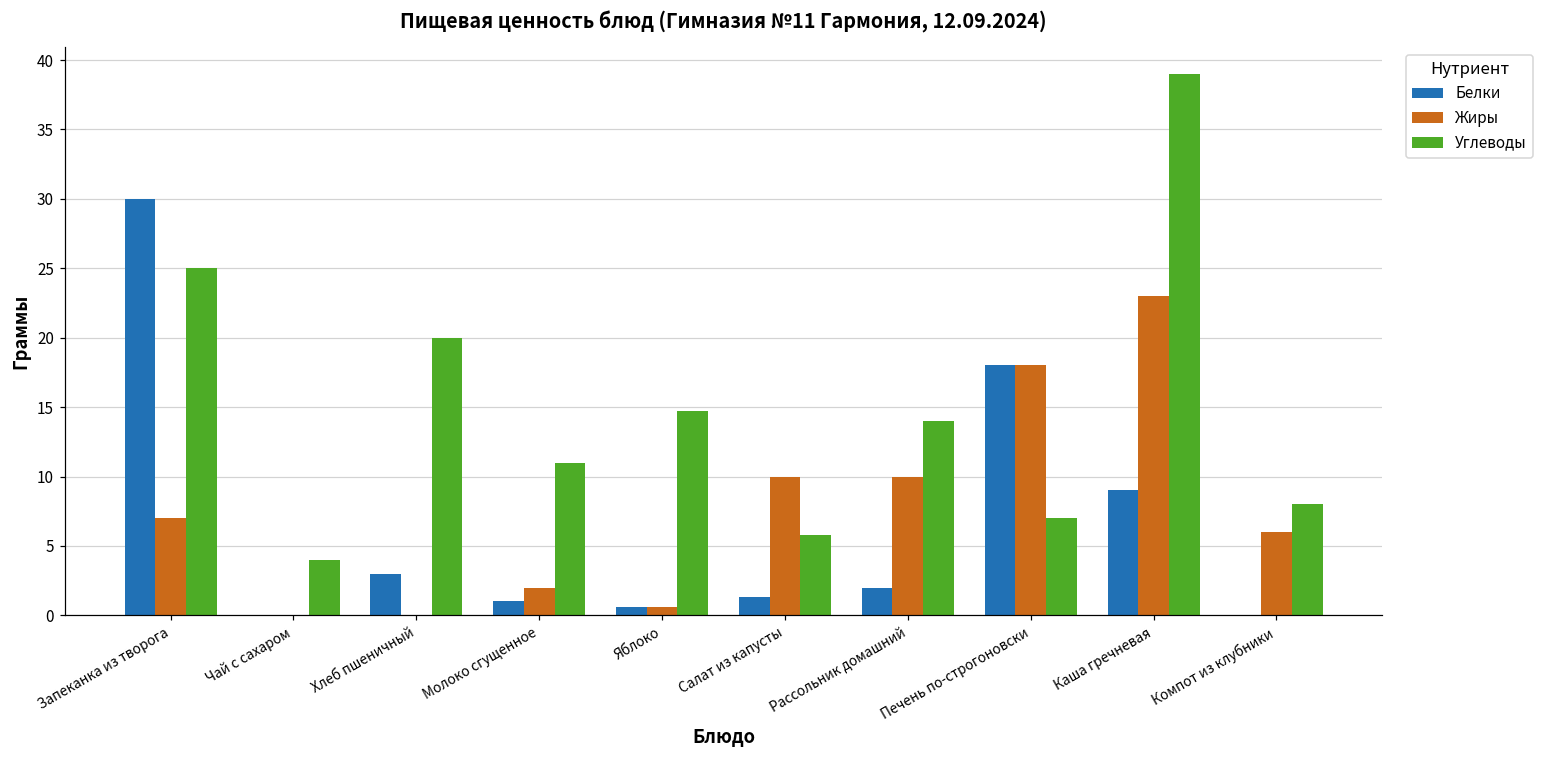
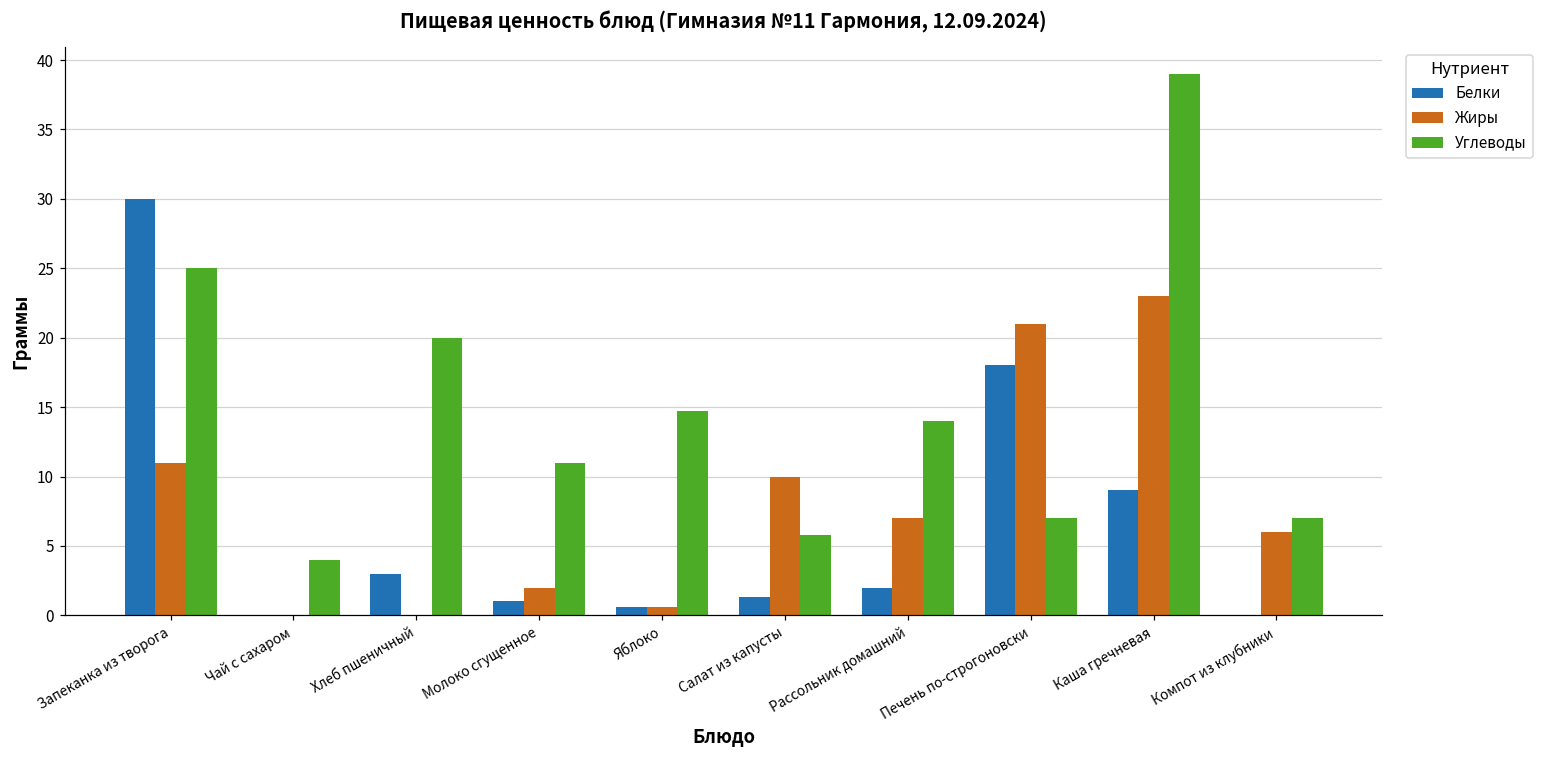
Жиры, Запеканка из творога: 7 -> 11
Жиры, Рассольник домашний: 10 -> 7
Жиры, Печень по-строгоновски: 18 -> 21
Углеводы, Компот из клубники: 8 -> 7
